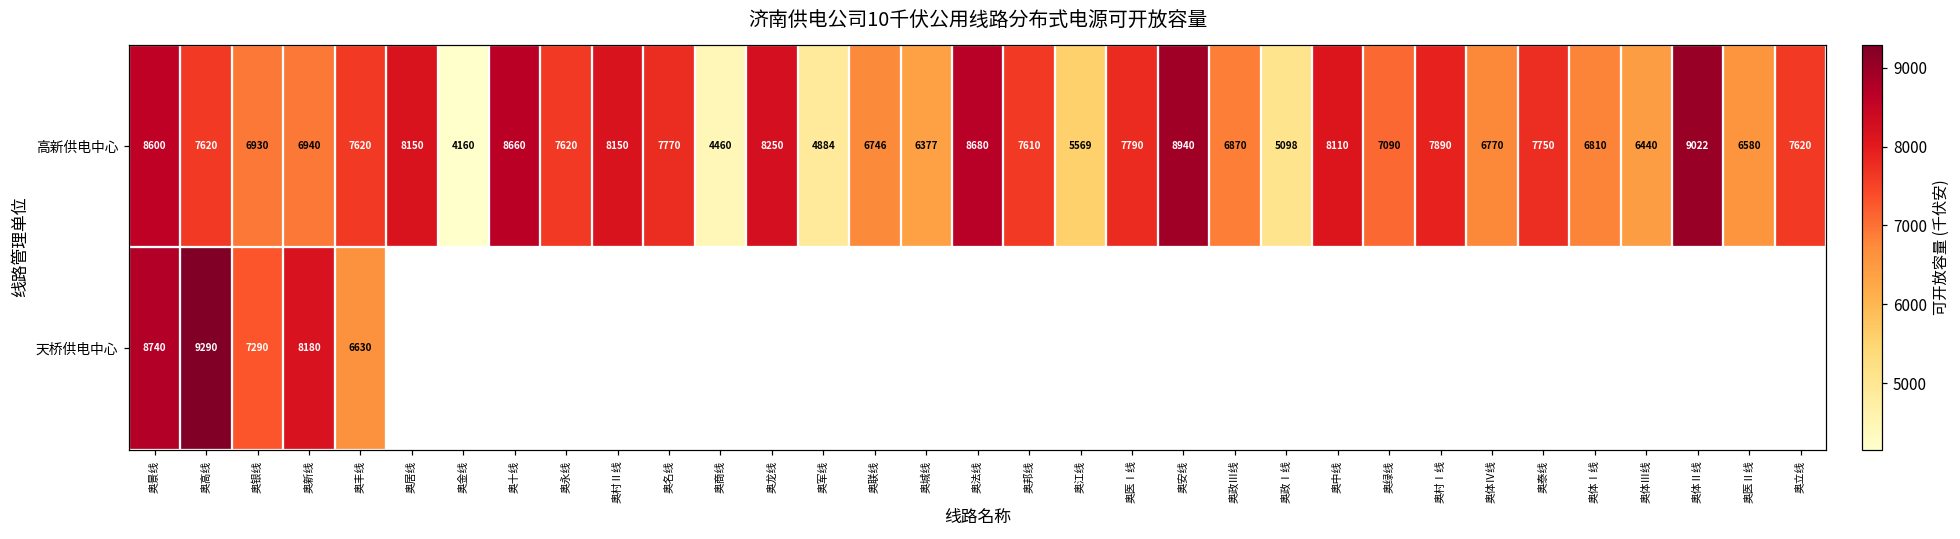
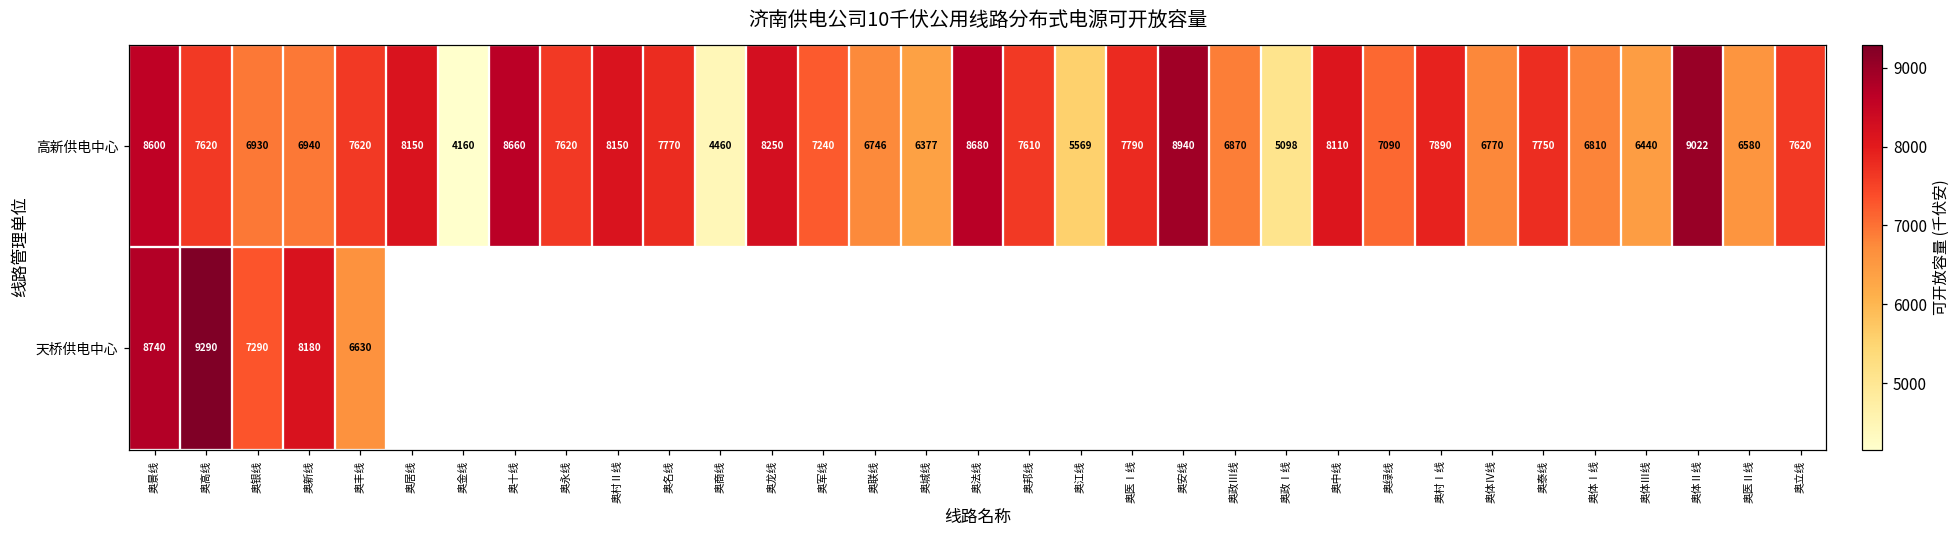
高新供电中心, 奥军线: 4884 -> 7240
